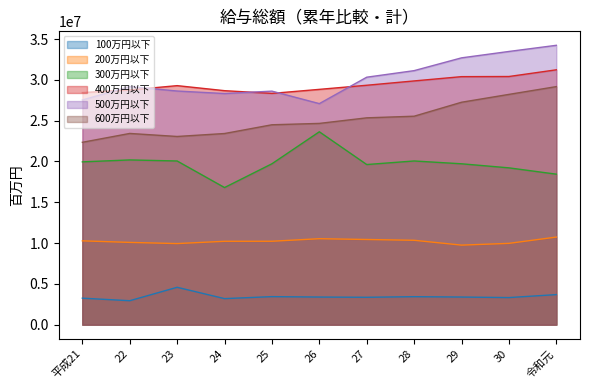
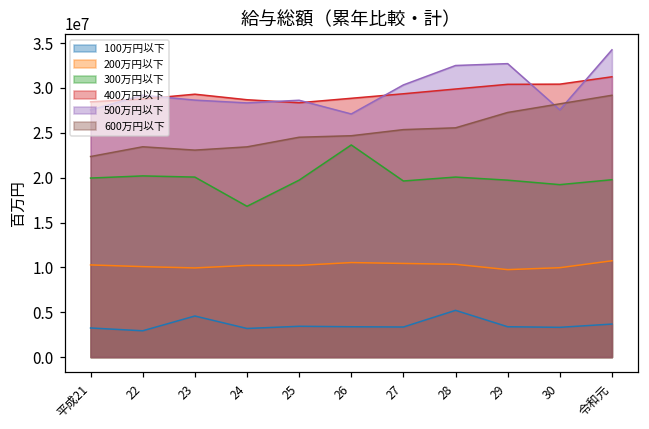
100万円以下, 28: 3000000 -> 5000000
500万円以下, 28: 31000000 -> 32000000
500万円以下, 30: 33000000 -> 28000000
300万円以下, 令和元: 18000000 -> 20000000
